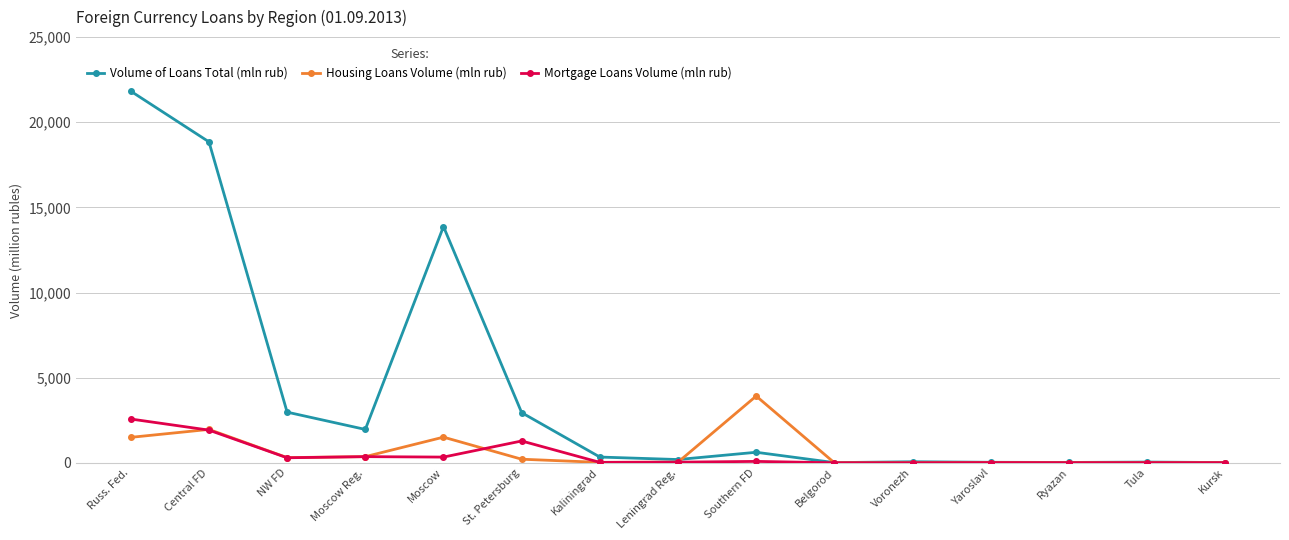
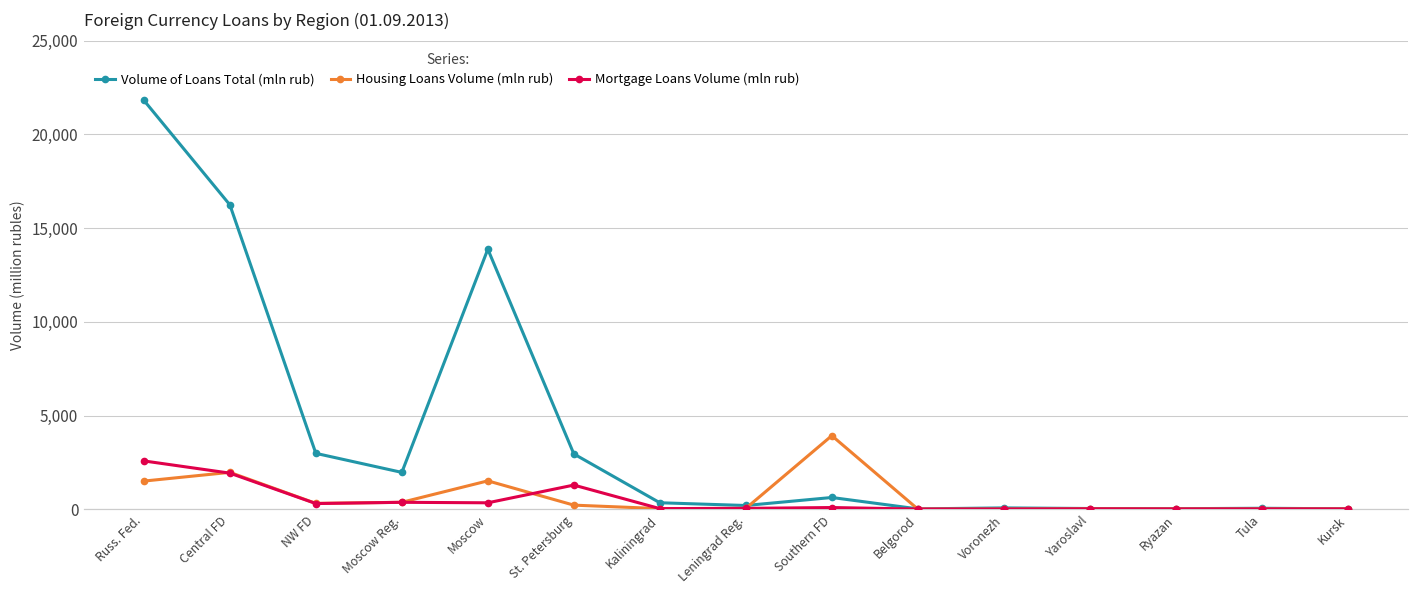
Volume of Loans Total (mln rub), Central FD: 18,900 -> 16,200
